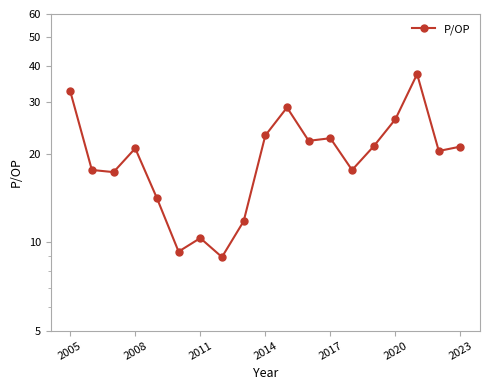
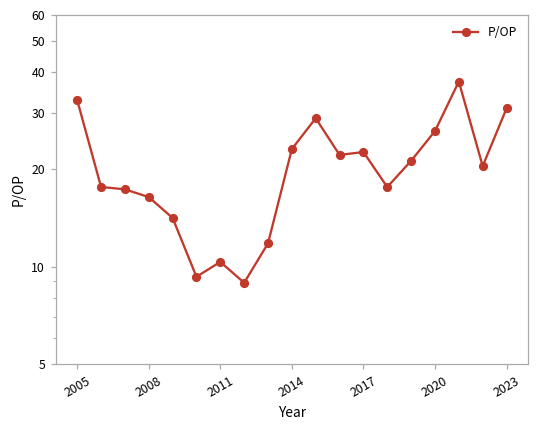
2008: 21 -> 16
2023: 21 -> 31
